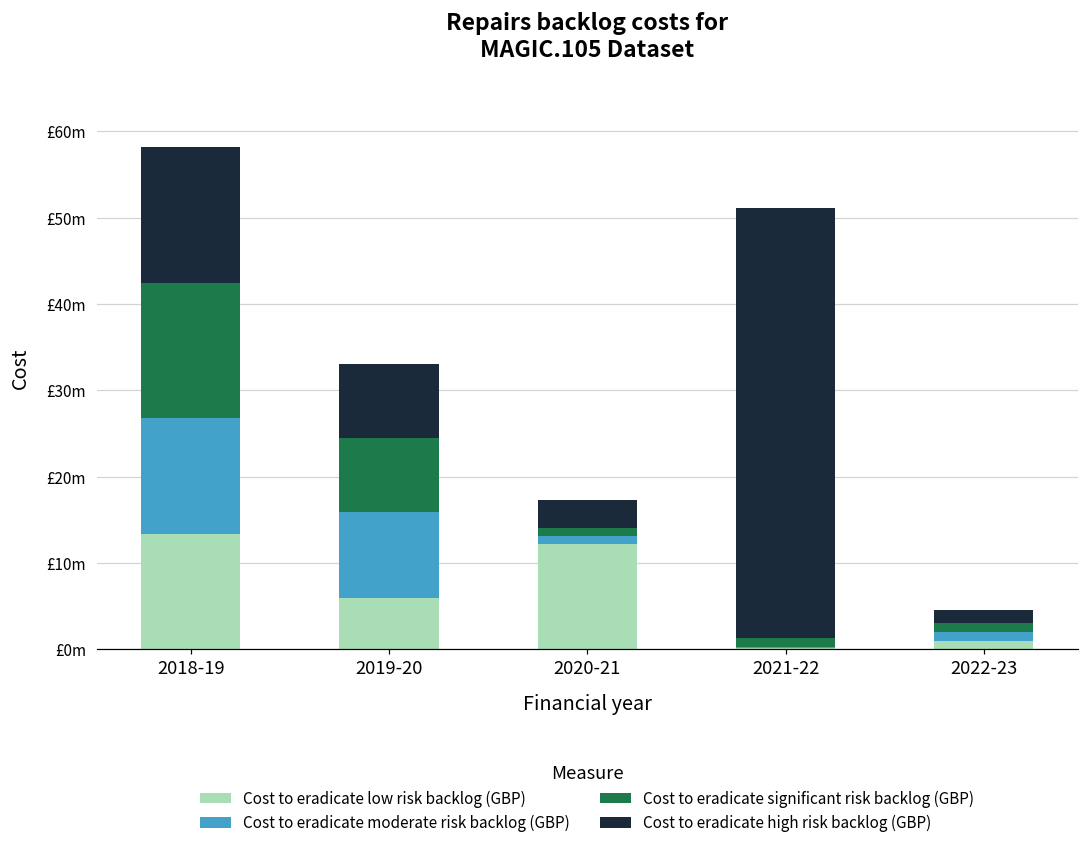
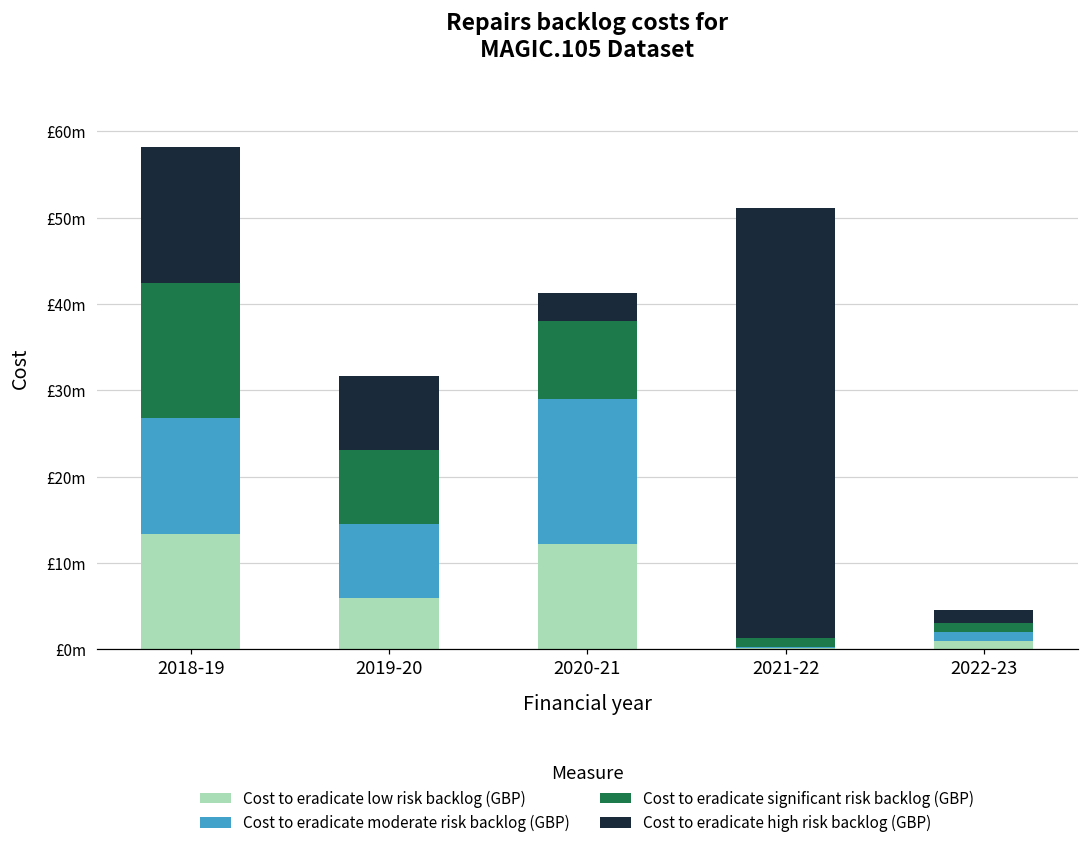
Cost to eradicate moderate risk backlog (GBP), 2019-20: £10m -> £9m
Cost to eradicate moderate risk backlog (GBP), 2020-21: £1m -> £17m
Cost to eradicate significant risk backlog (GBP), 2020-21: £1m -> £9m
